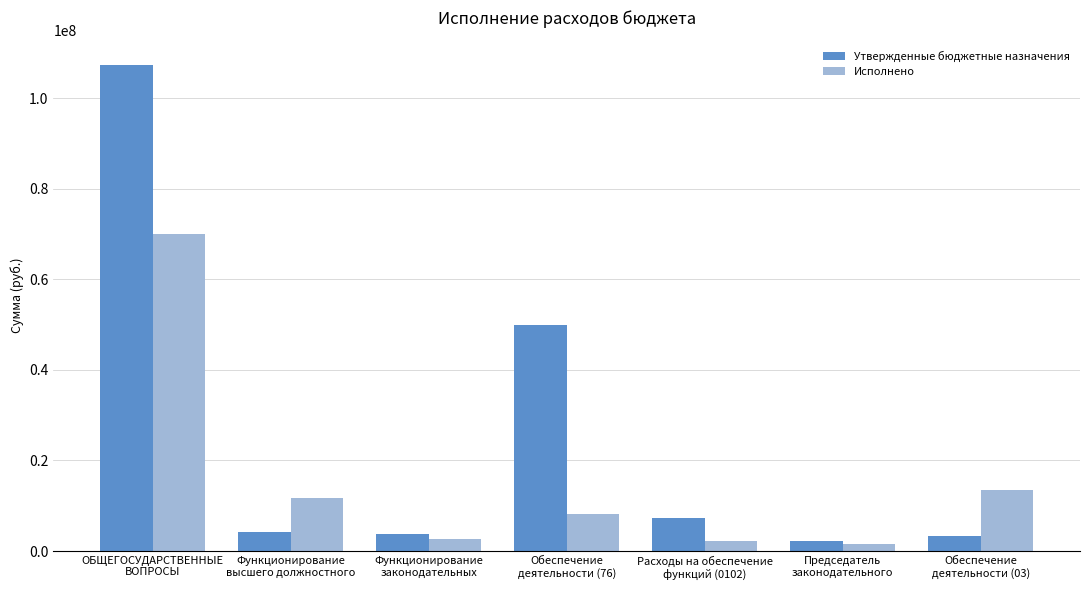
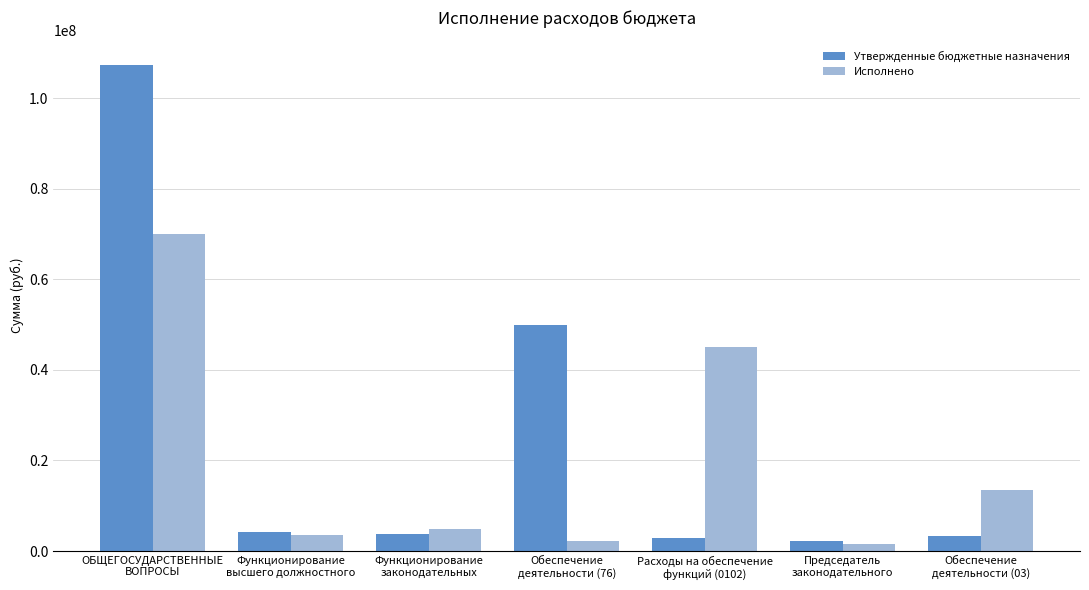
Исполнено, Функционирование высшего должностного: 12000000 -> 3000000
Исполнено, Функционирование законодательных: 3000000 -> 5000000
Исполнено, Обеспечение деятельности (76): 8000000 -> 2000000
Утвержденные бюджетные назначения, Расходы на обеспечение функций (0102): 7000000 -> 3000000
Исполнено, Расходы на обеспечение функций (0102): 2000000 -> 45000000
